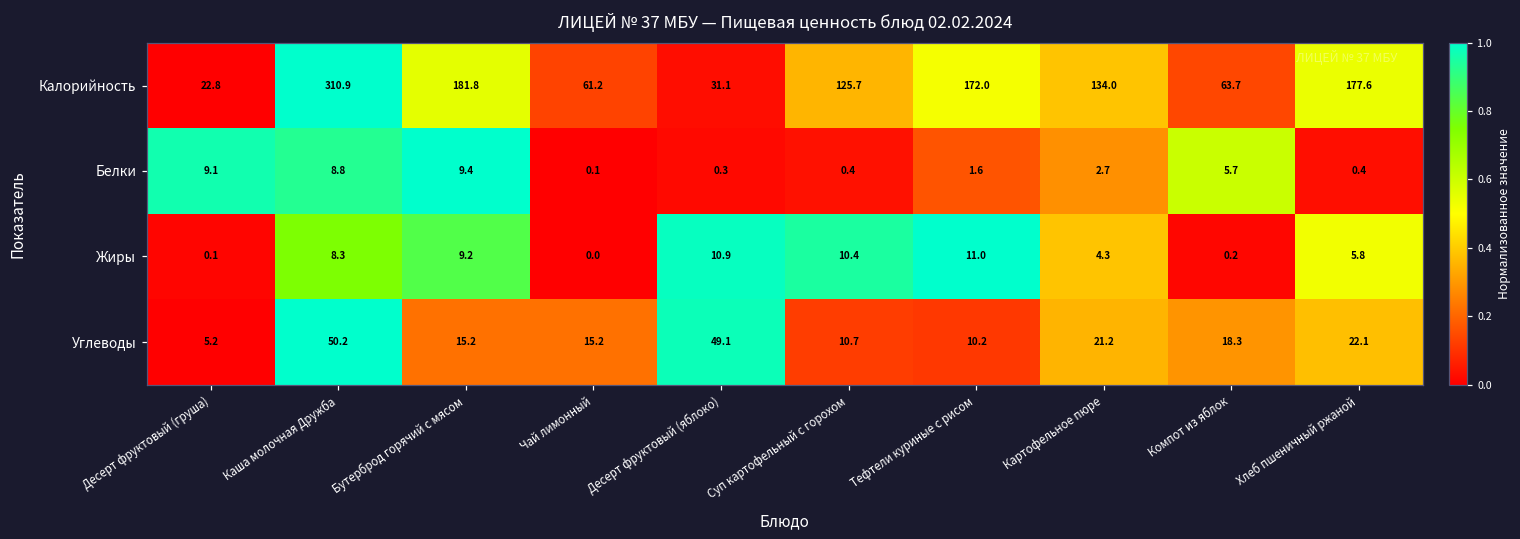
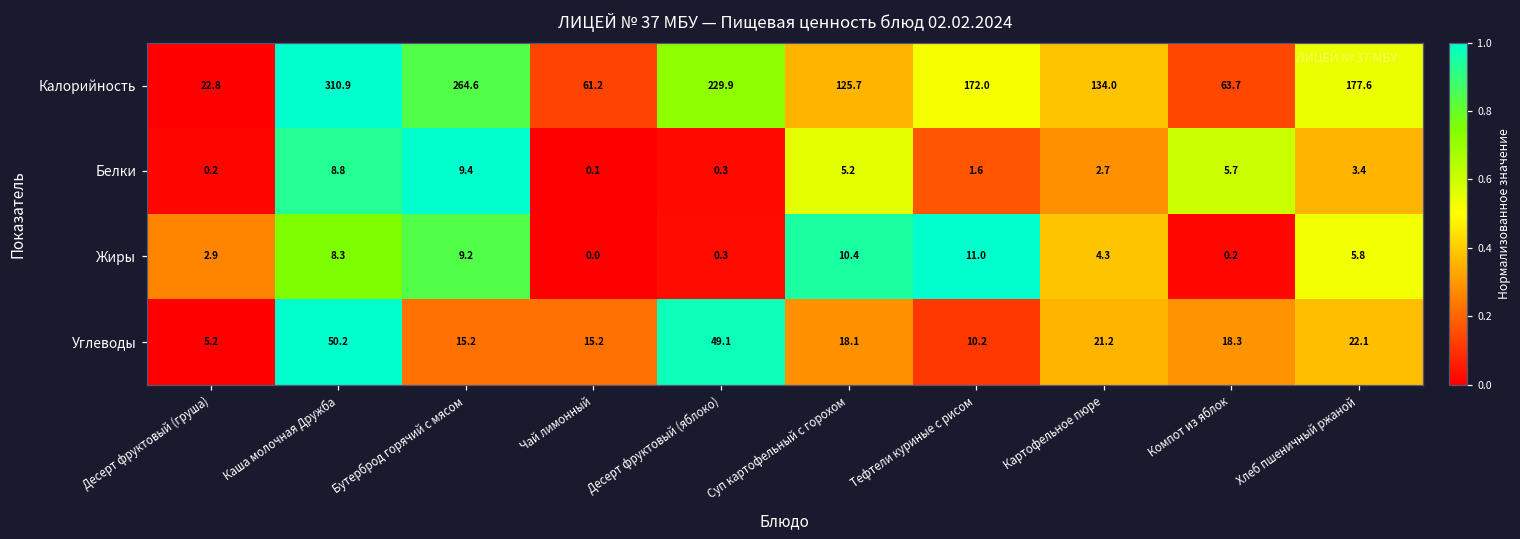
Калорийность, Бутерброд горячий с мясом: 181.8 -> 264.6
Калорийность, Десерт фруктовый (яблоко): 31.1 -> 229.9
Белки, Десерт фруктовый (груша): 9.1 -> 0.2
Белки, Суп картофельный с горохом: 0.4 -> 5.2
Белки, Хлеб пшеничный ржаной: 0.4 -> 3.4
Жиры, Десерт фруктовый (груша): 0.1 -> 2.9
Жиры, Десерт фруктовый (яблоко): 10.9 -> 0.3
Углеводы, Суп картофельный с горохом: 10.7 -> 18.1
